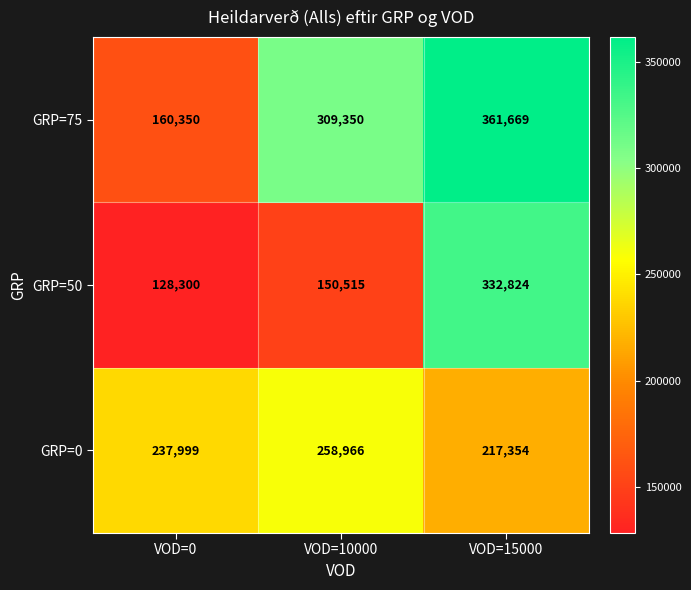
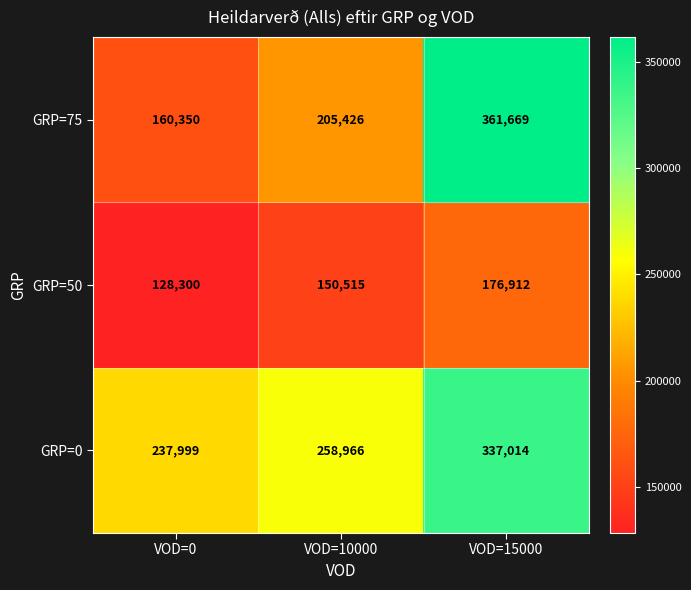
GRP=75, VOD=10000: 309,350 -> 205,426
GRP=50, VOD=15000: 332,824 -> 176,912
GRP=0, VOD=15000: 217,354 -> 337,014
